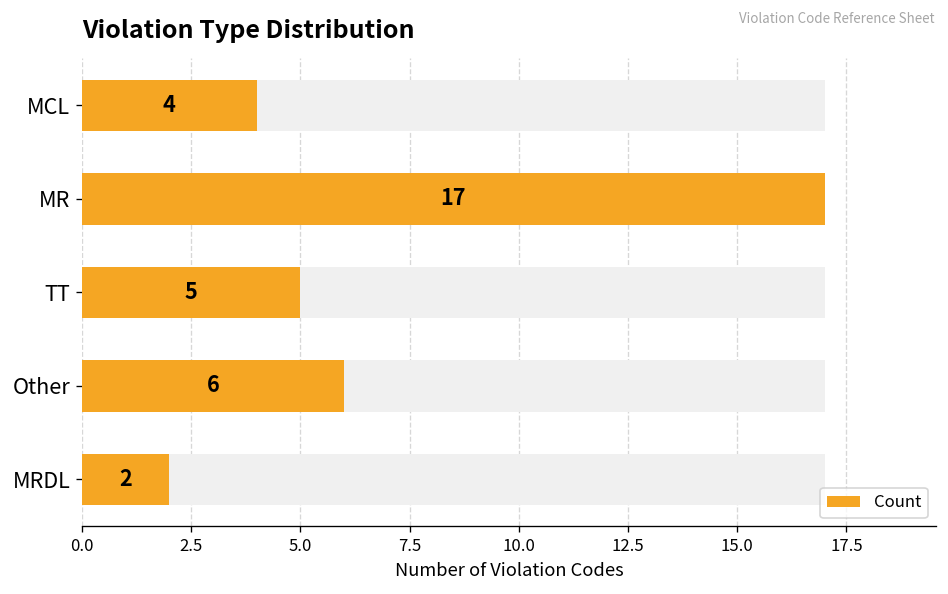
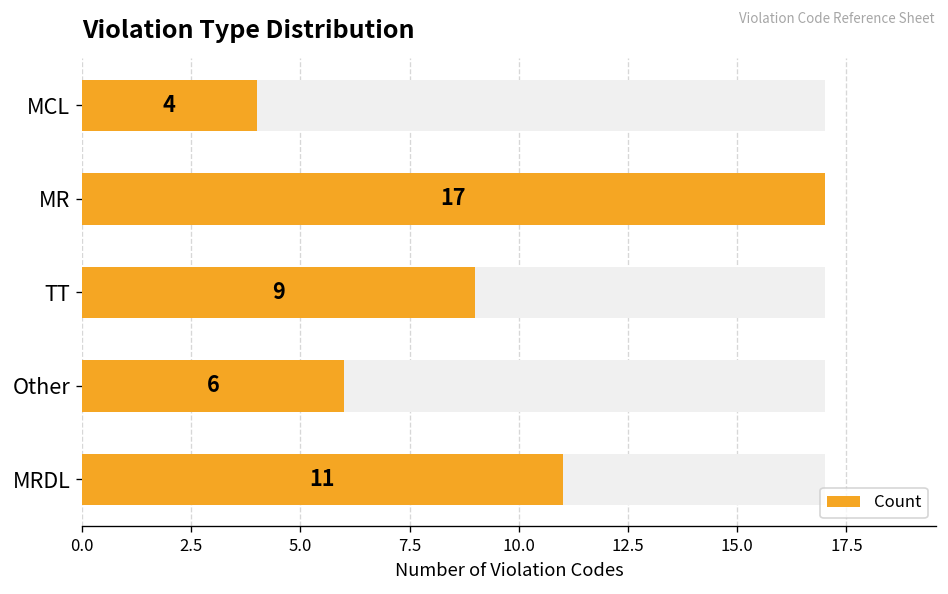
Count, TT: 5 -> 9
Count, MRDL: 2 -> 11
